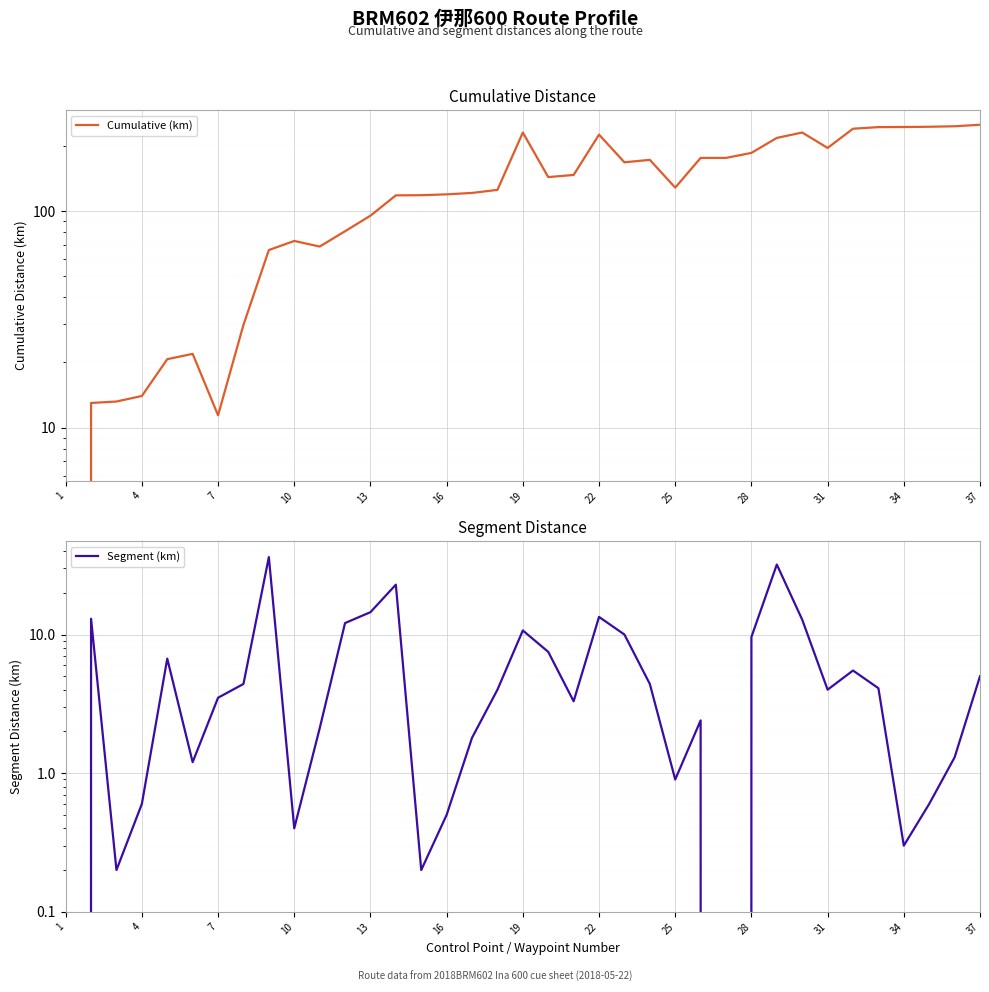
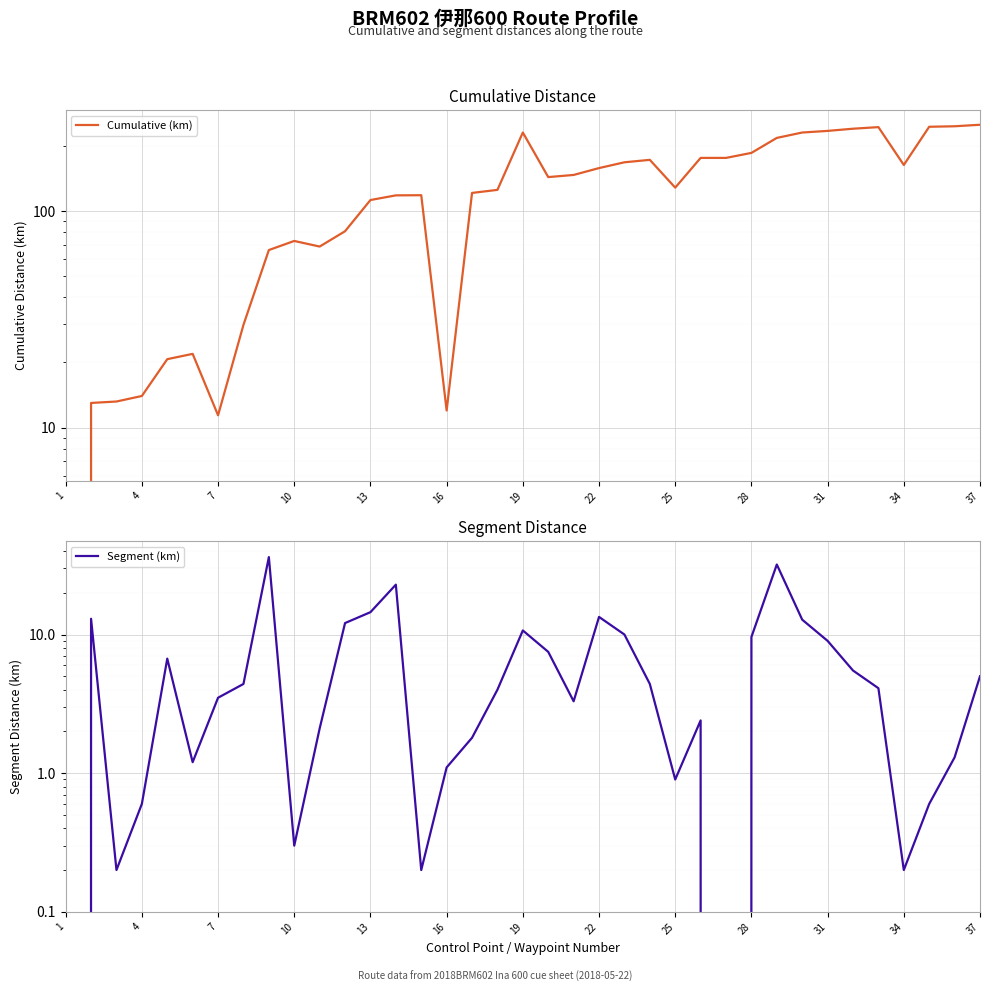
Cumulative Distance, 13: 100 -> 110
Cumulative Distance, 16: 120 -> 12
Cumulative Distance, 22: 230 -> 160
Cumulative Distance, 31: 200 -> 230
Cumulative Distance, 34: 240 -> 160
Segment Distance, 10: 0.4 -> 0.3
Segment Distance, 16: 0.5 -> 1.1
Segment Distance, 31: 4 -> 9
Segment Distance, 34: 0.3 -> 0.2
